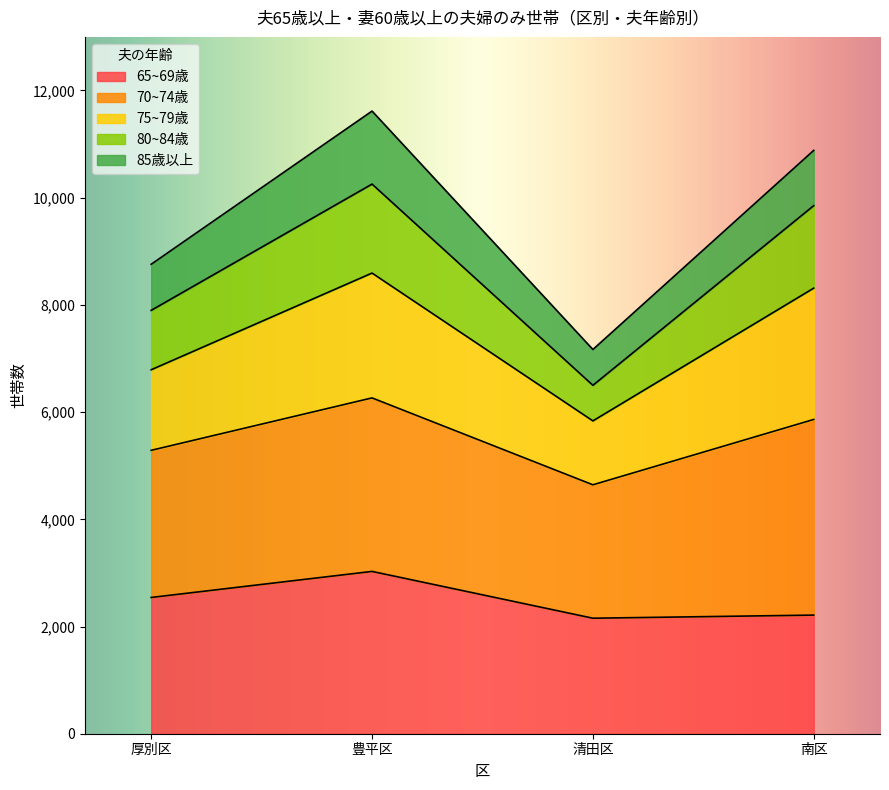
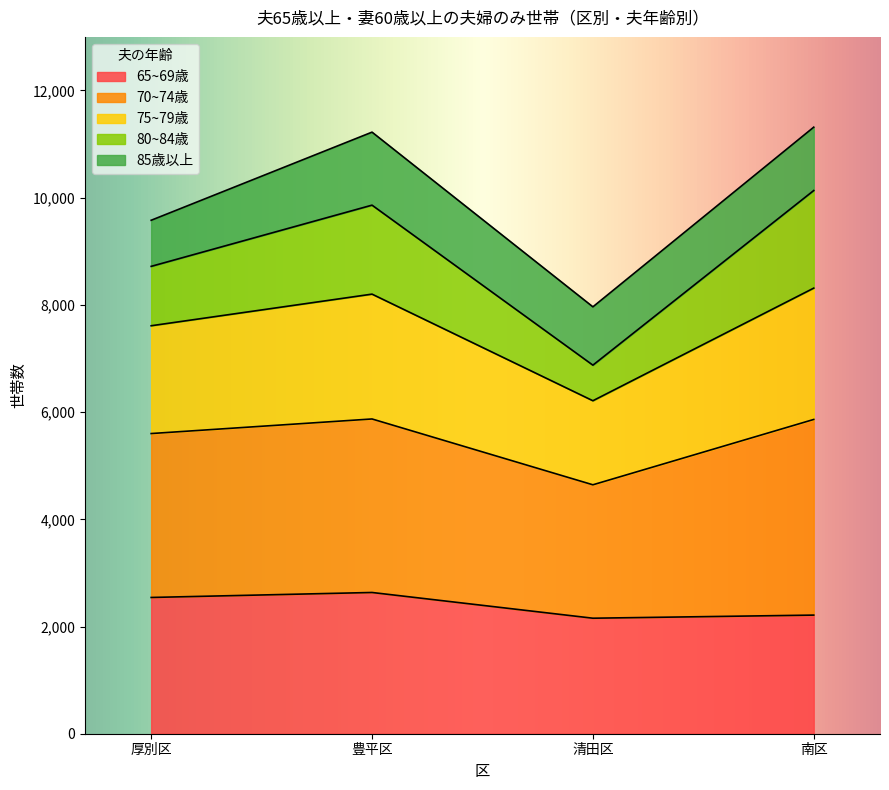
70~74歳, 厚別区: 2,700 -> 3,100
75~79歳, 厚別区: 1,500 -> 2,000
65~69歳, 豊平区: 3,000 -> 2,600
75~79歳, 清田区: 1,200 -> 1,600
85歳以上, 清田区: 700 -> 1,100
80~84歳, 南区: 1,500 -> 1,800
85歳以上, 南区: 1,000 -> 1,200
